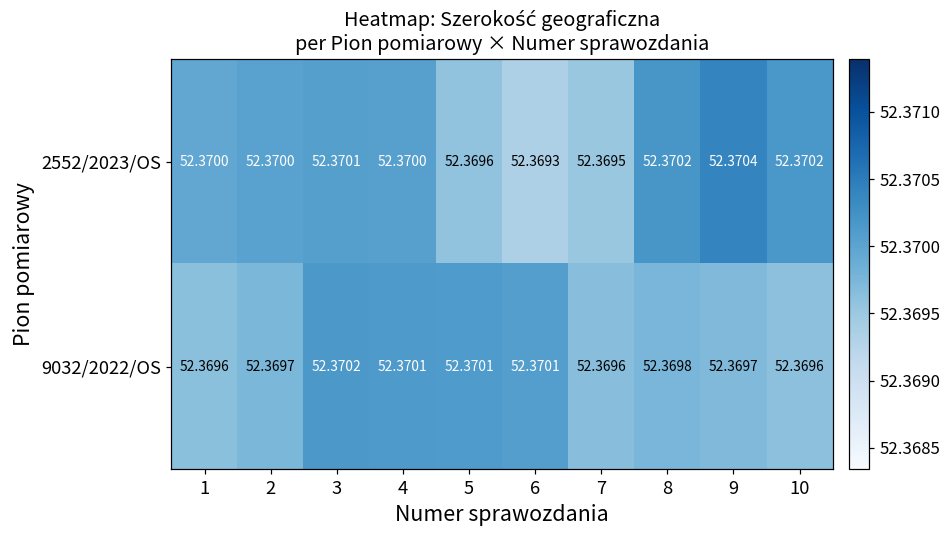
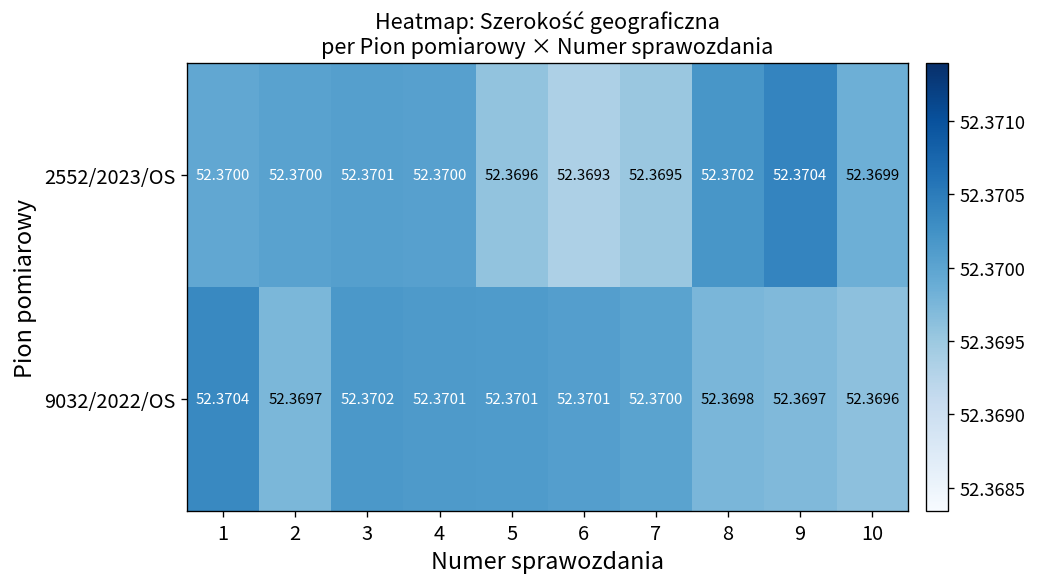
2552/2023/OS, 10: 52.3702 -> 52.3699
9032/2022/OS, 1: 52.3696 -> 52.3704
9032/2022/OS, 7: 52.3696 -> 52.3700
